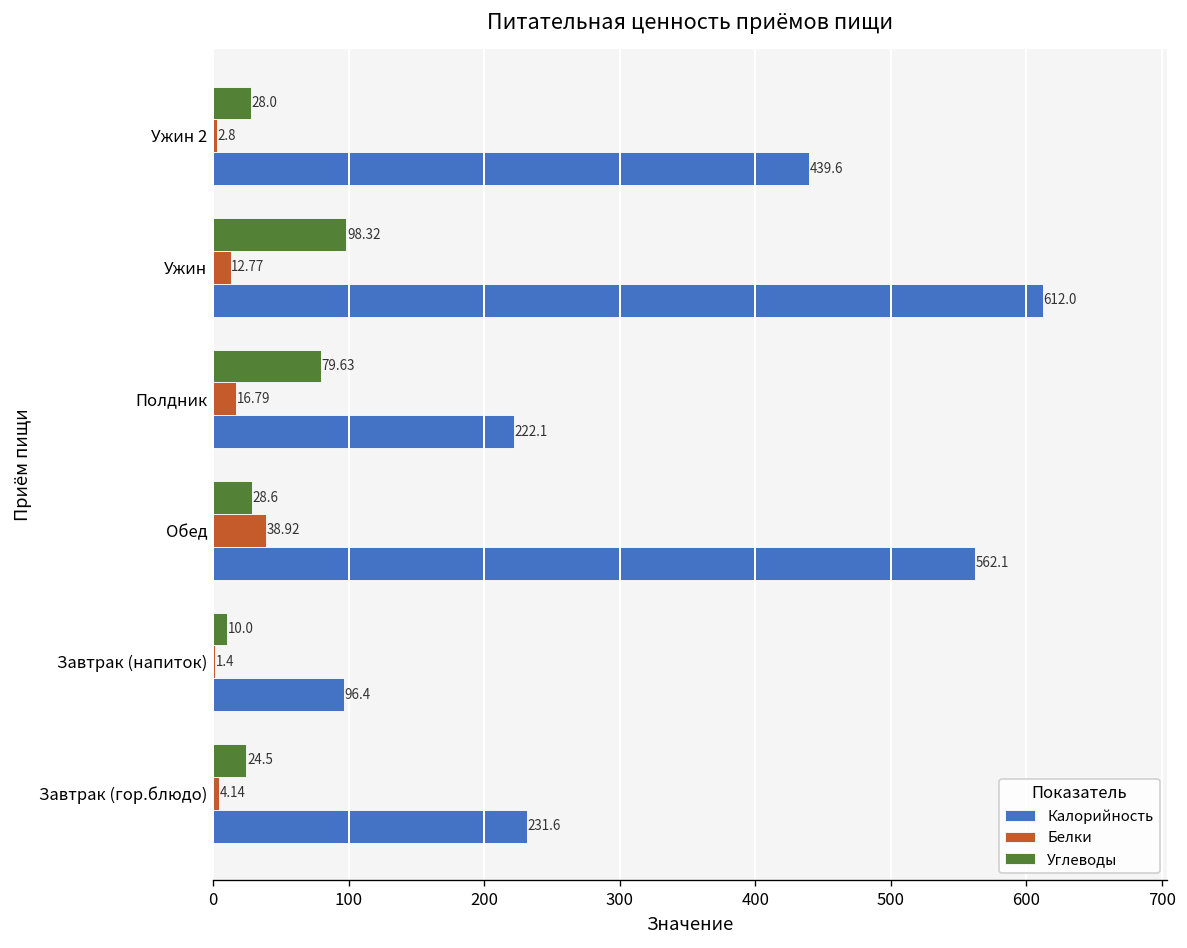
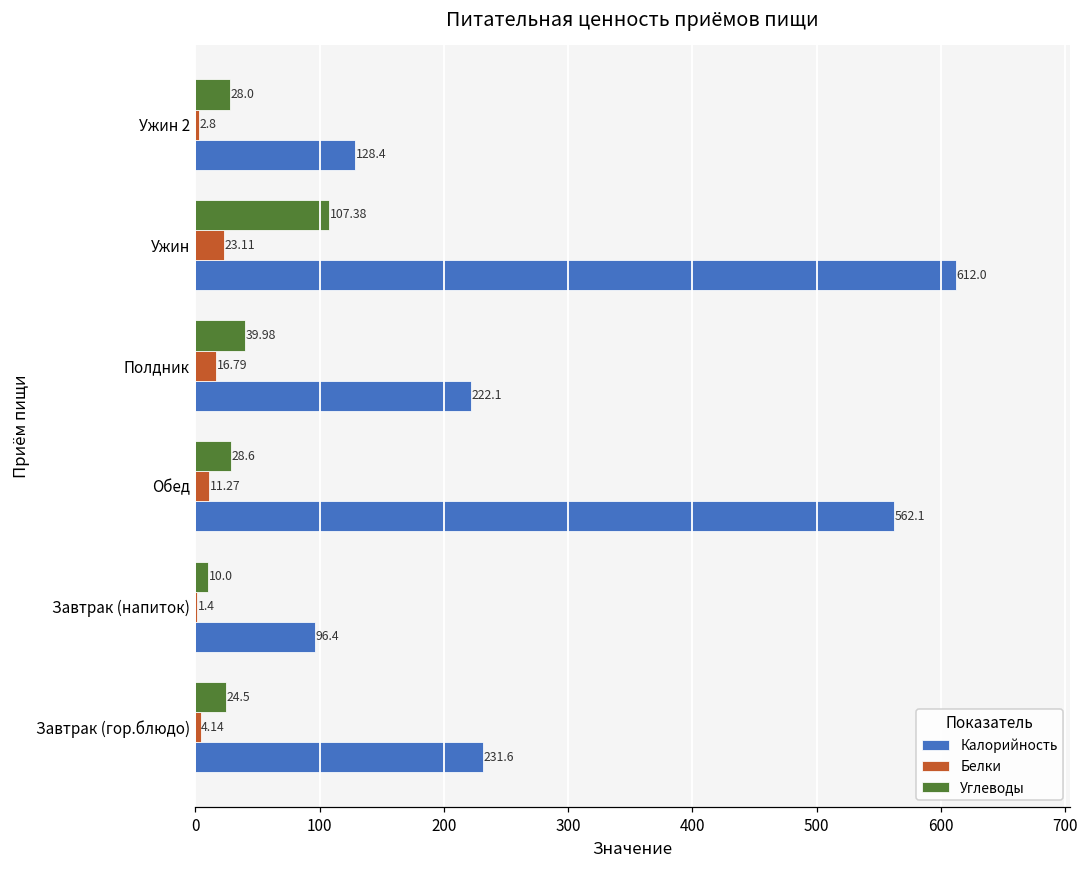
Калорийность, Ужин 2: 439.6 -> 128.4
Углеводы, Ужин: 98.32 -> 107.38
Белки, Ужин: 12.77 -> 23.11
Углеводы, Полдник: 79.63 -> 39.98
Белки, Обед: 38.92 -> 11.27
